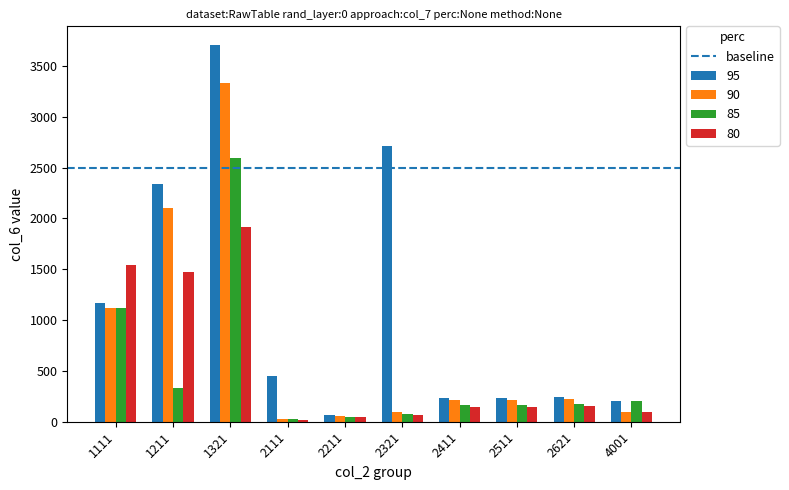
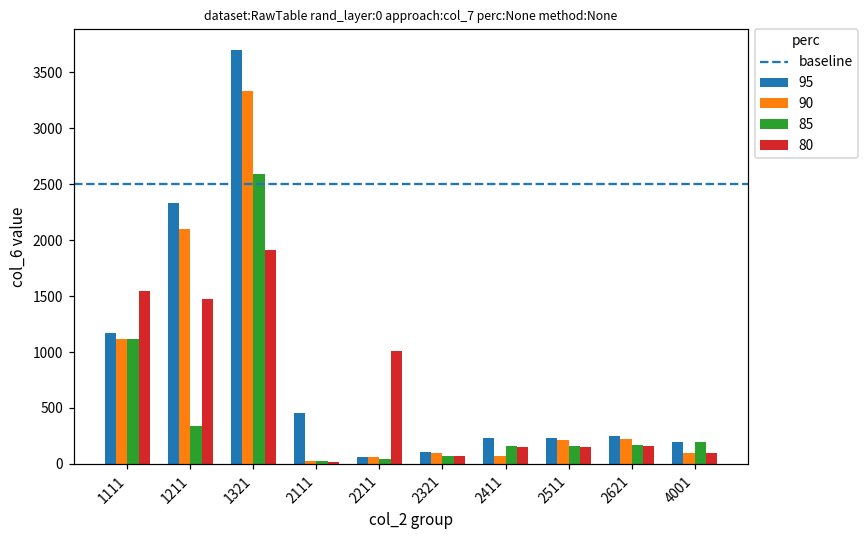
80, 2211: 40 -> 1010
95, 2321: 2720 -> 110
90, 2411: 210 -> 70
